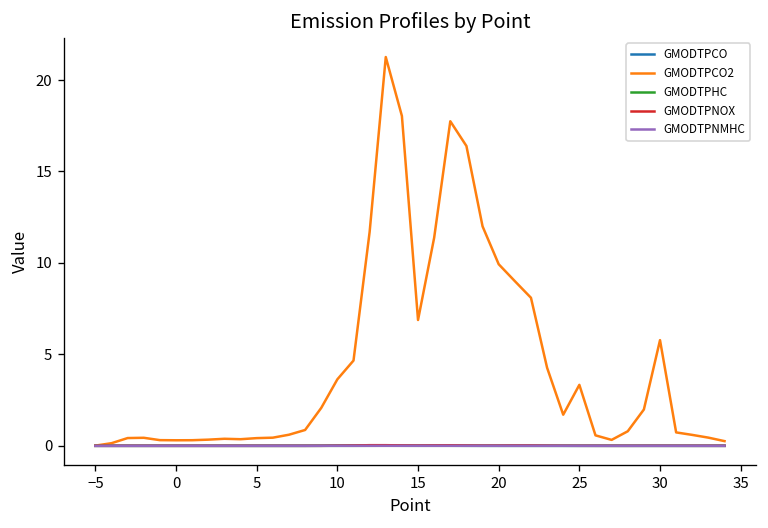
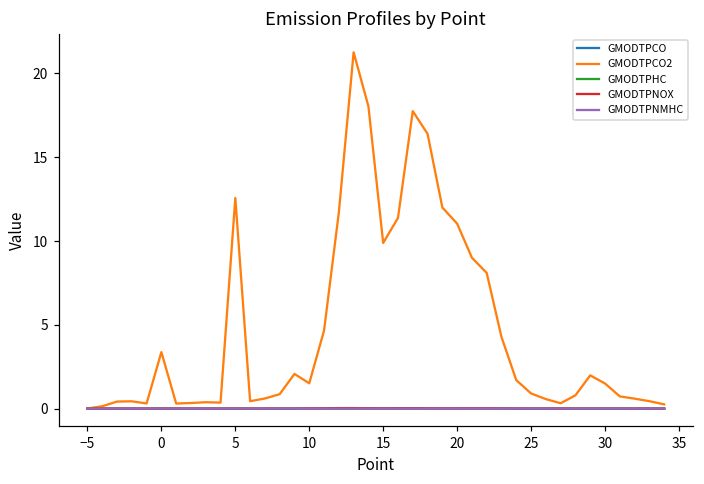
GMODTPCO2, 0: 0.3 -> 3.4
GMODTPCO2, 5: 0.4 -> 12.6
GMODTPCO2, 10: 3.6 -> 1.5
GMODTPCO2, 15: 6.9 -> 9.9
GMODTPCO2, 20: 9.9 -> 11.0
GMODTPCO2, 25: 3.3 -> 0.9
GMODTPCO2, 30: 5.8 -> 1.5
